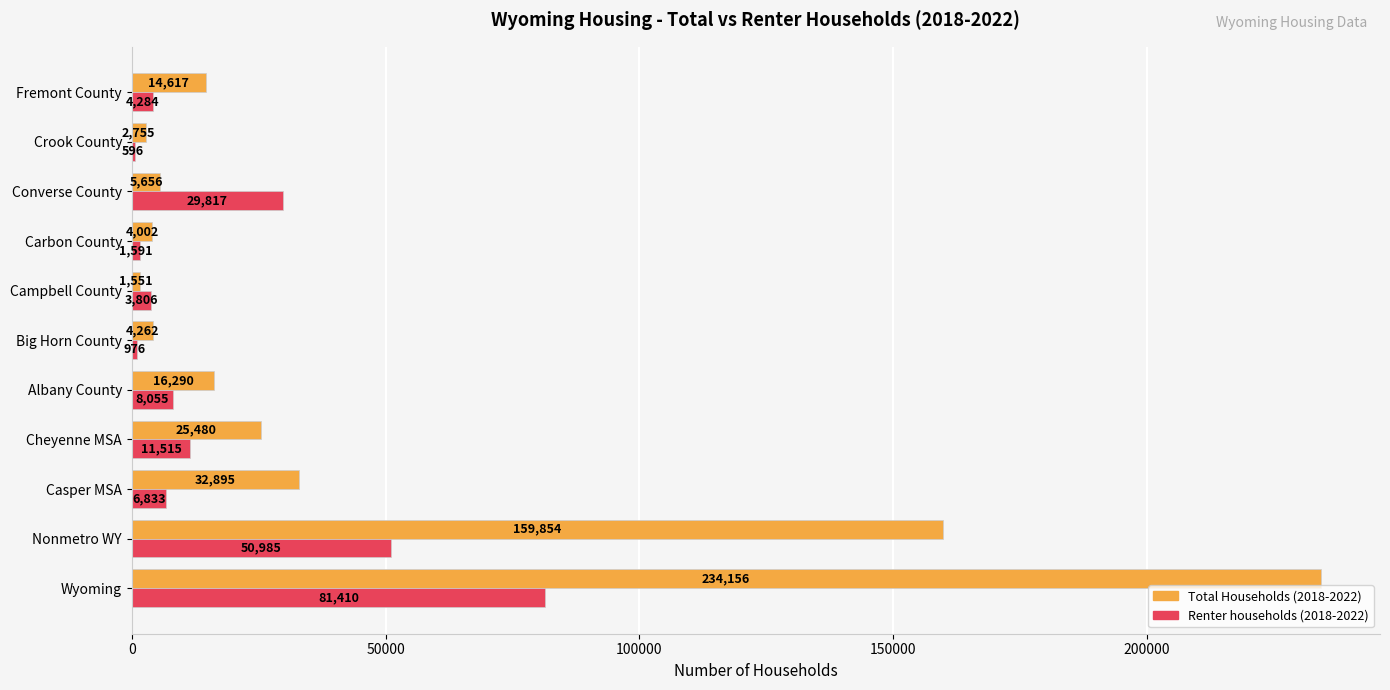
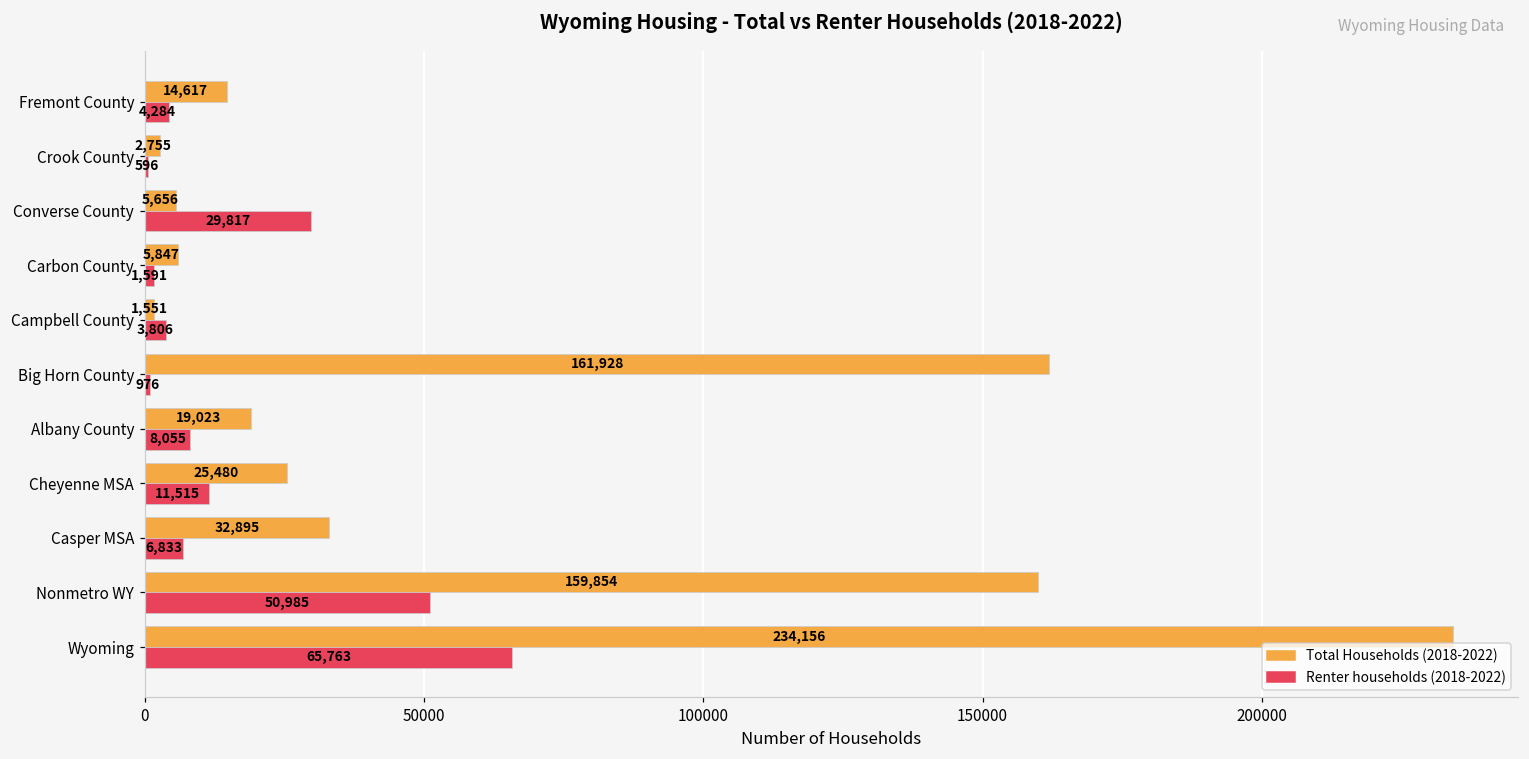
Total Households (2018-2022), Carbon County: 4,002 -> 5,847
Total Households (2018-2022), Big Horn County: 4,262 -> 161,928
Total Households (2018-2022), Albany County: 16,290 -> 19,023
Renter households (2018-2022), Wyoming: 81,410 -> 65,763
